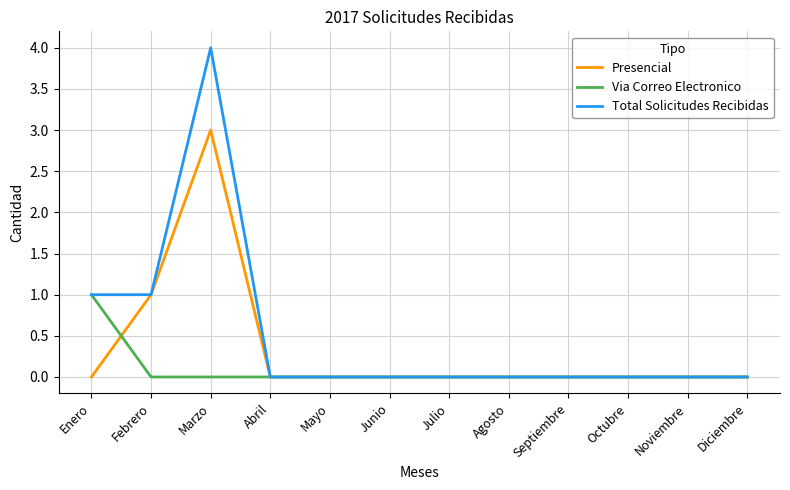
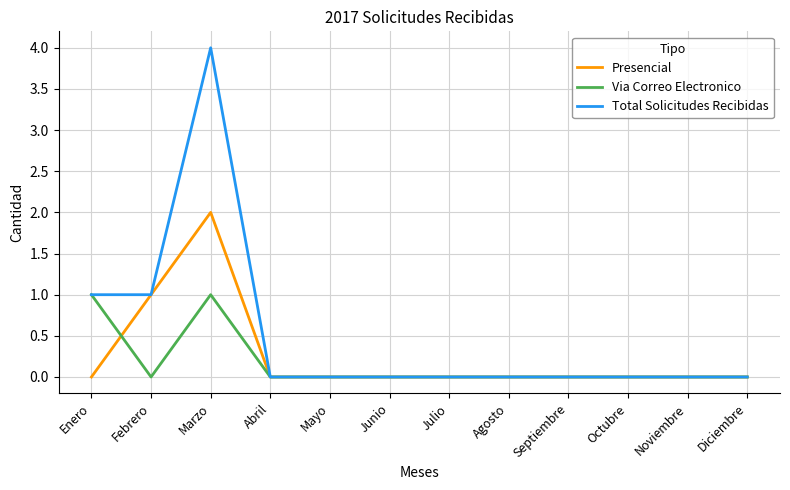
Presencial, Marzo: 3 -> 2
Via Correo Electronico, Marzo: 0 -> 1
